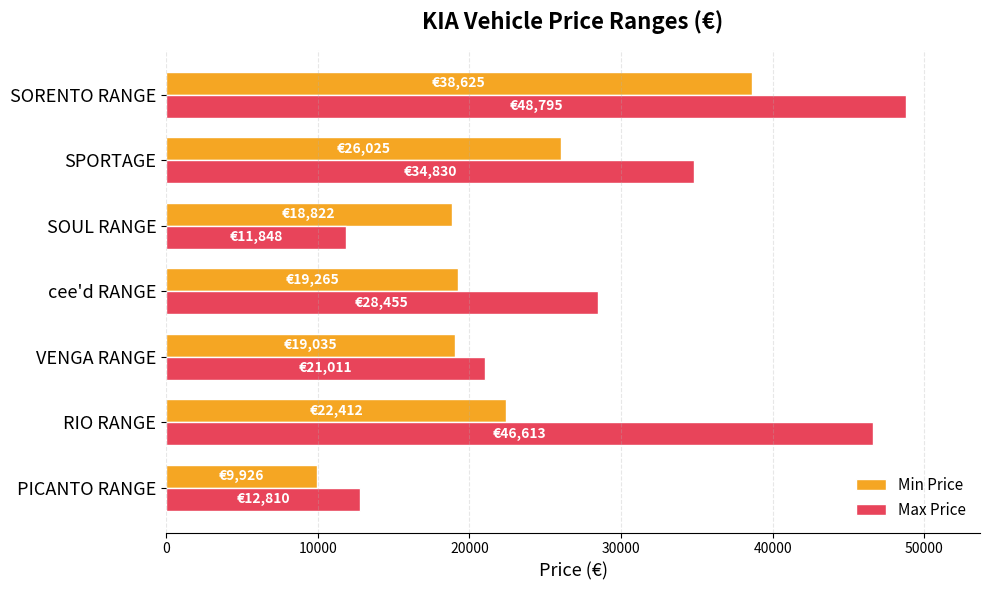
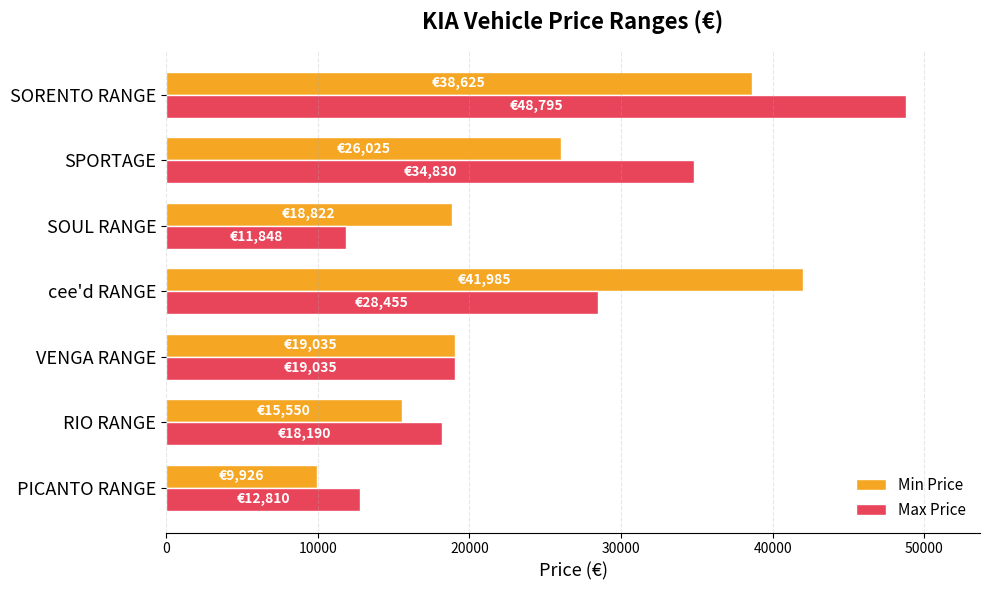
Min Price, cee'd RANGE: €19,265 -> €41,985
Max Price, VENGA RANGE: €21,011 -> €19,035
Min Price, RIO RANGE: €22,412 -> €15,550
Max Price, RIO RANGE: €46,613 -> €18,190
